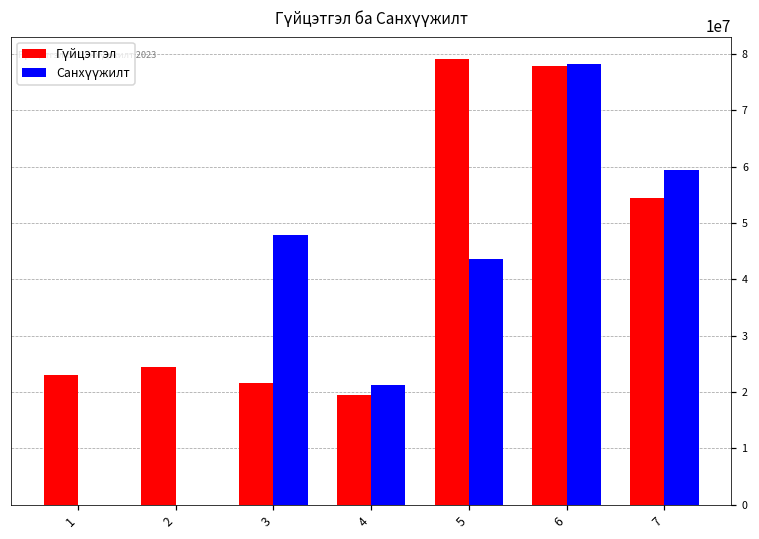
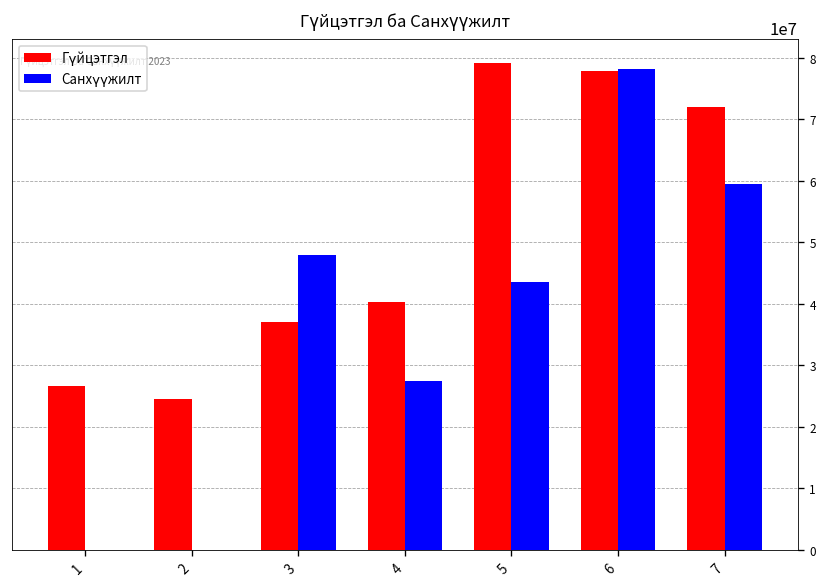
Гүйцэтгэл, 1: 23000000 -> 27000000
Гүйцэтгэл, 3: 22000000 -> 37000000
Гүйцэтгэл, 4: 19000000 -> 40000000
Санхүүжилт, 4: 21000000 -> 27000000
Гүйцэтгэл, 7: 54000000 -> 72000000
